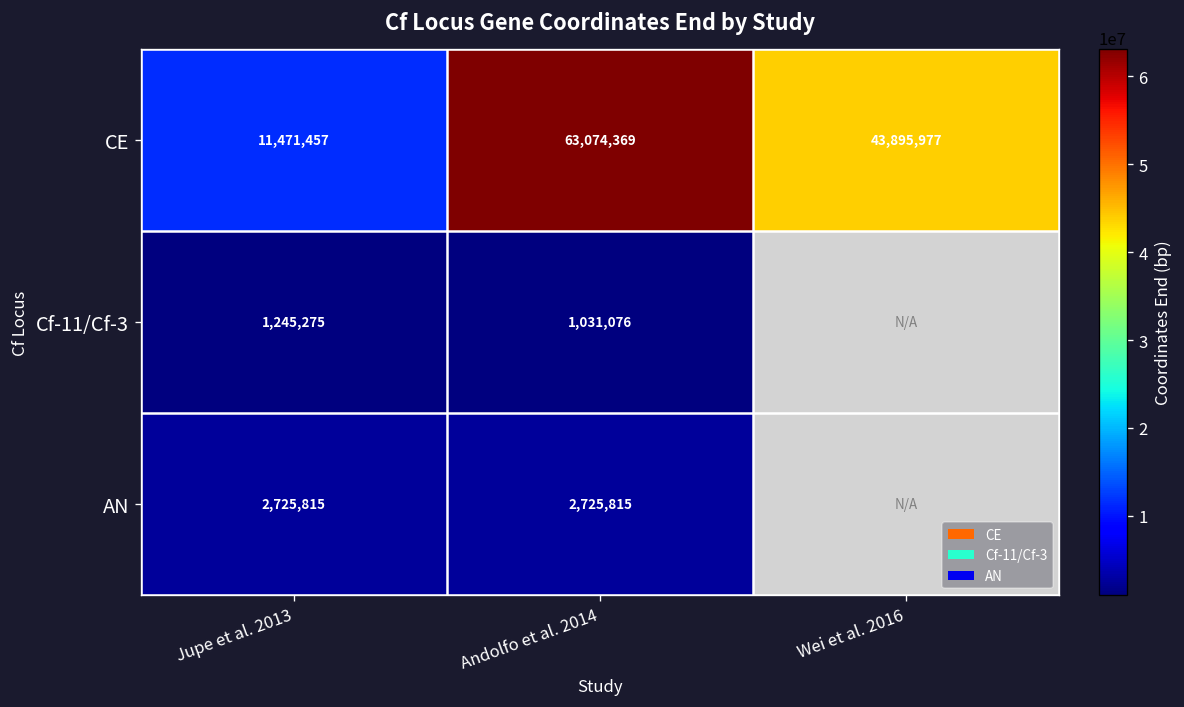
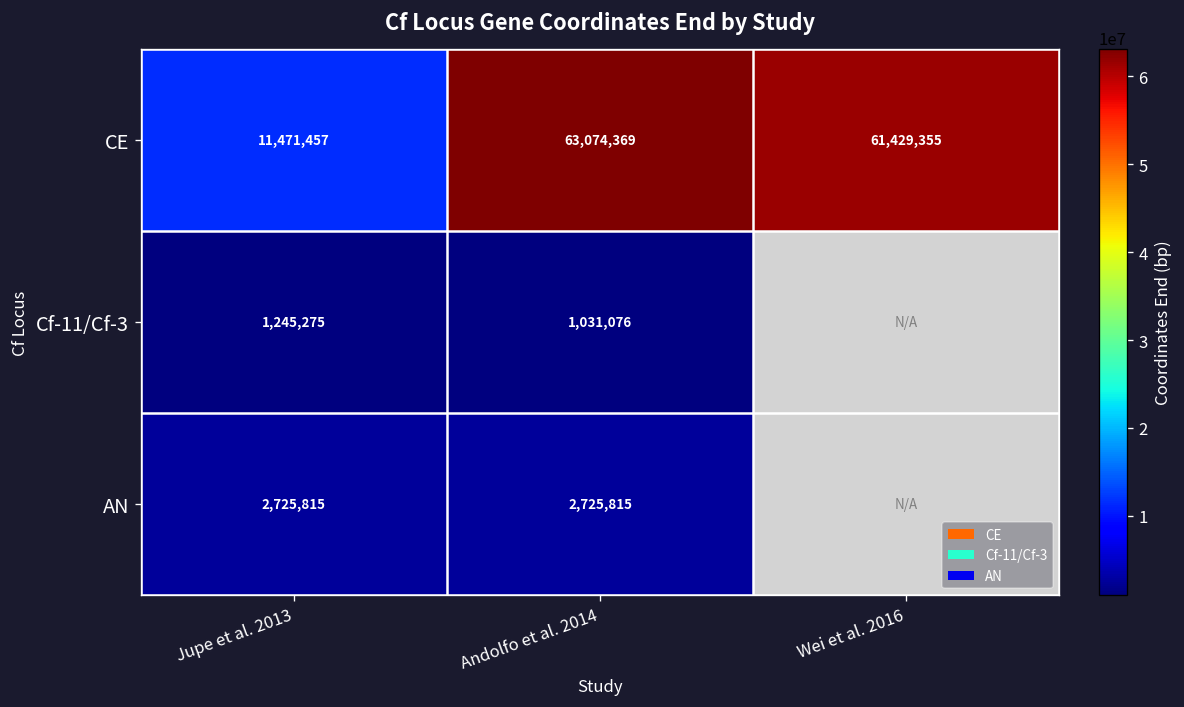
CE, Wei et al. 2016: 43,895,977 -> 61,429,355
